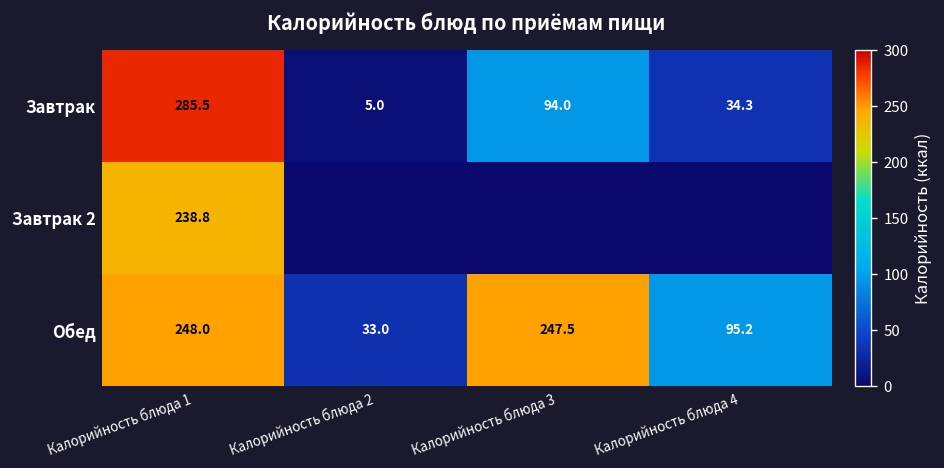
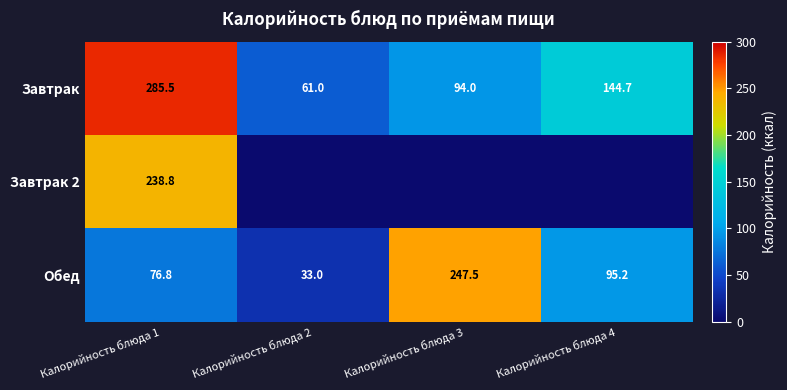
Завтрак, Калорийность блюда 2: 5.0 -> 61.0
Завтрак, Калорийность блюда 4: 34.3 -> 144.7
Обед, Калорийность блюда 1: 248.0 -> 76.8
